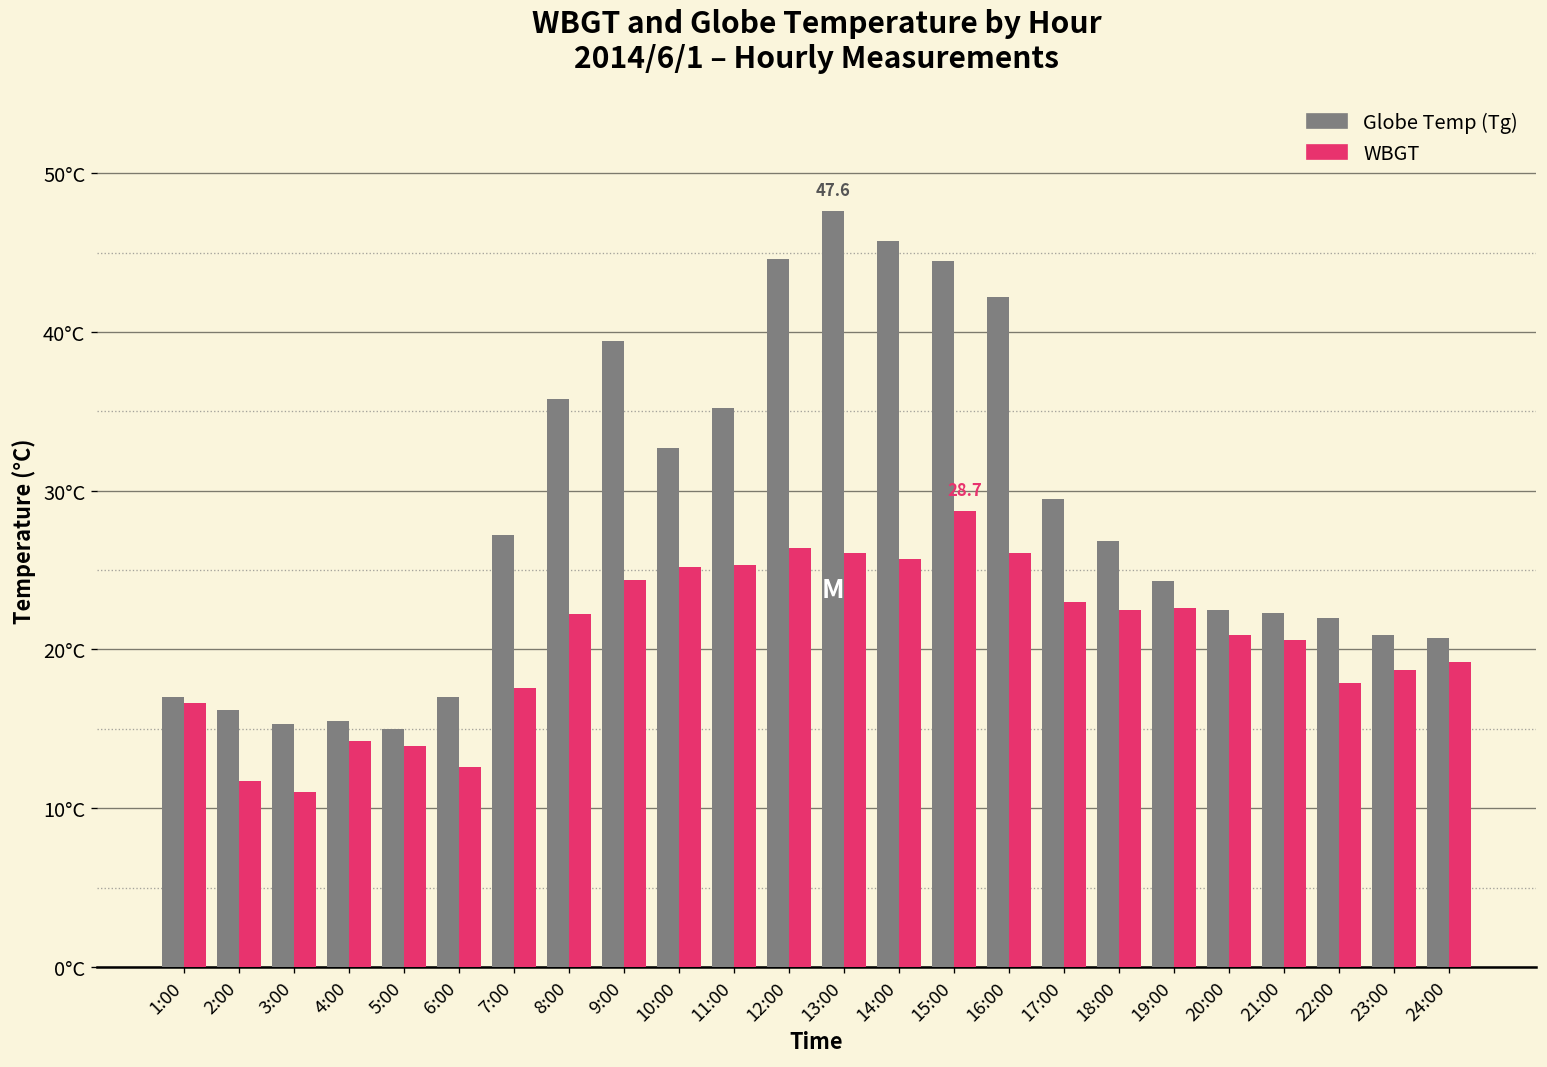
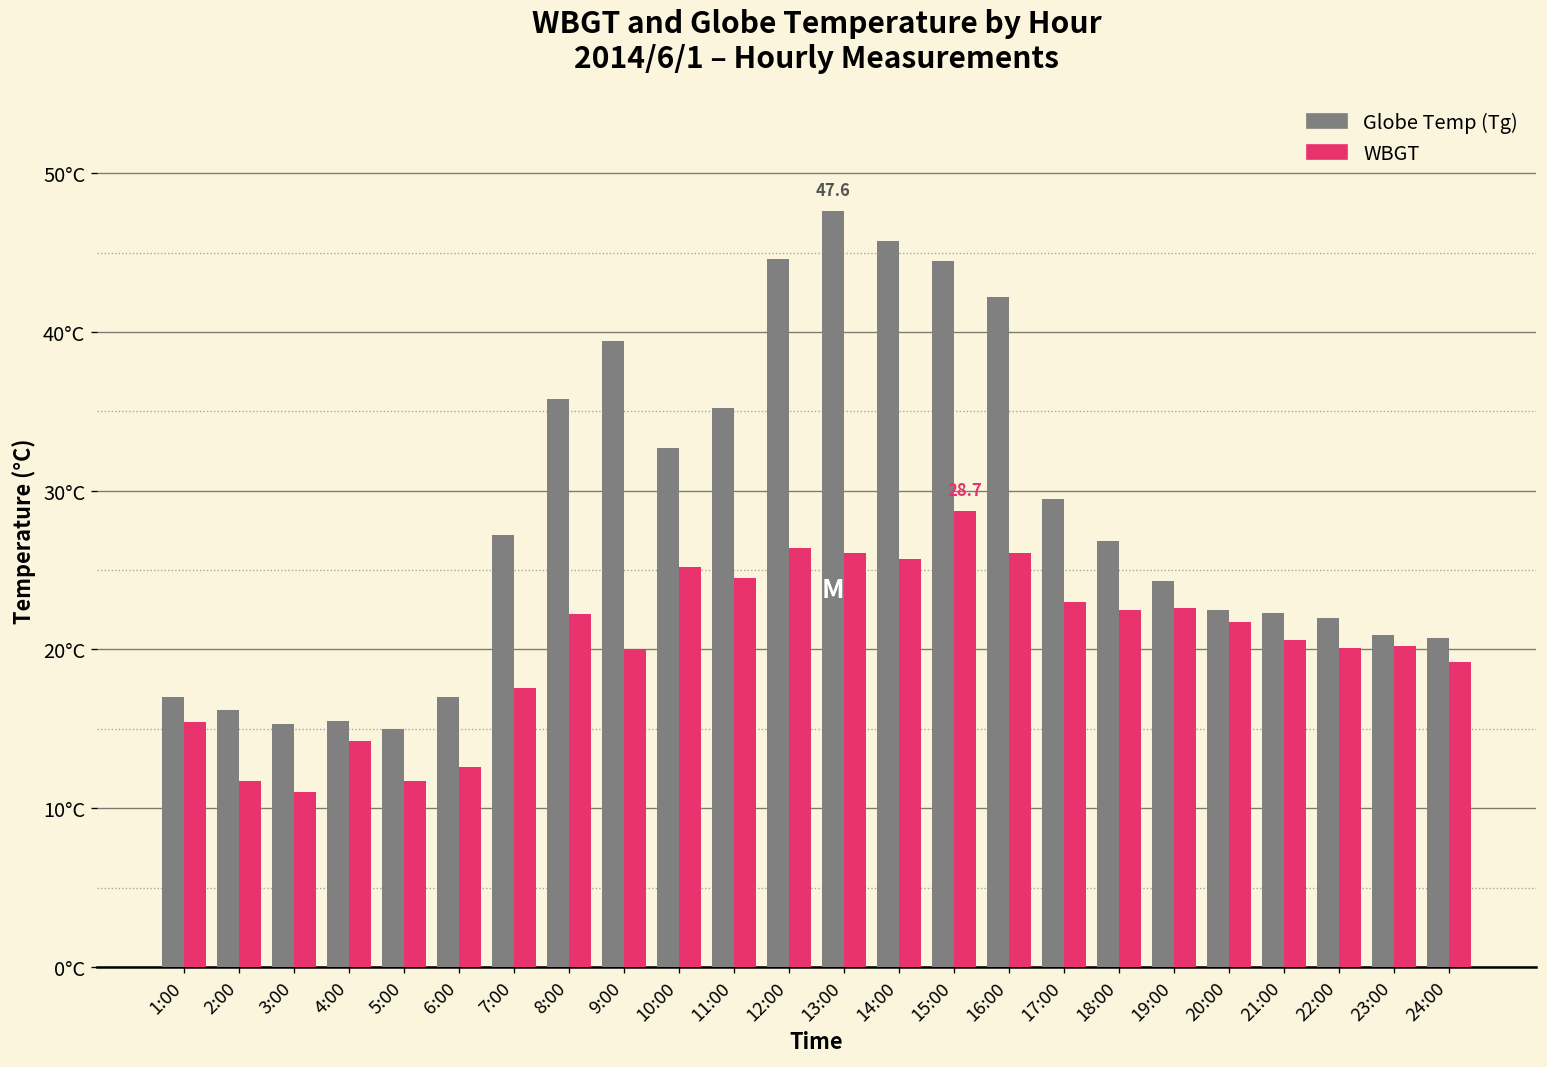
WBGT, 1:00: 16.6°C -> 15.4°C
WBGT, 5:00: 13.9°C -> 11.7°C
WBGT, 9:00: 24.4°C -> 20.0°C
WBGT, 11:00: 25.3°C -> 24.5°C
WBGT, 20:00: 20.9°C -> 21.7°C
WBGT, 22:00: 17.9°C -> 20.1°C
WBGT, 23:00: 18.7°C -> 20.2°C
